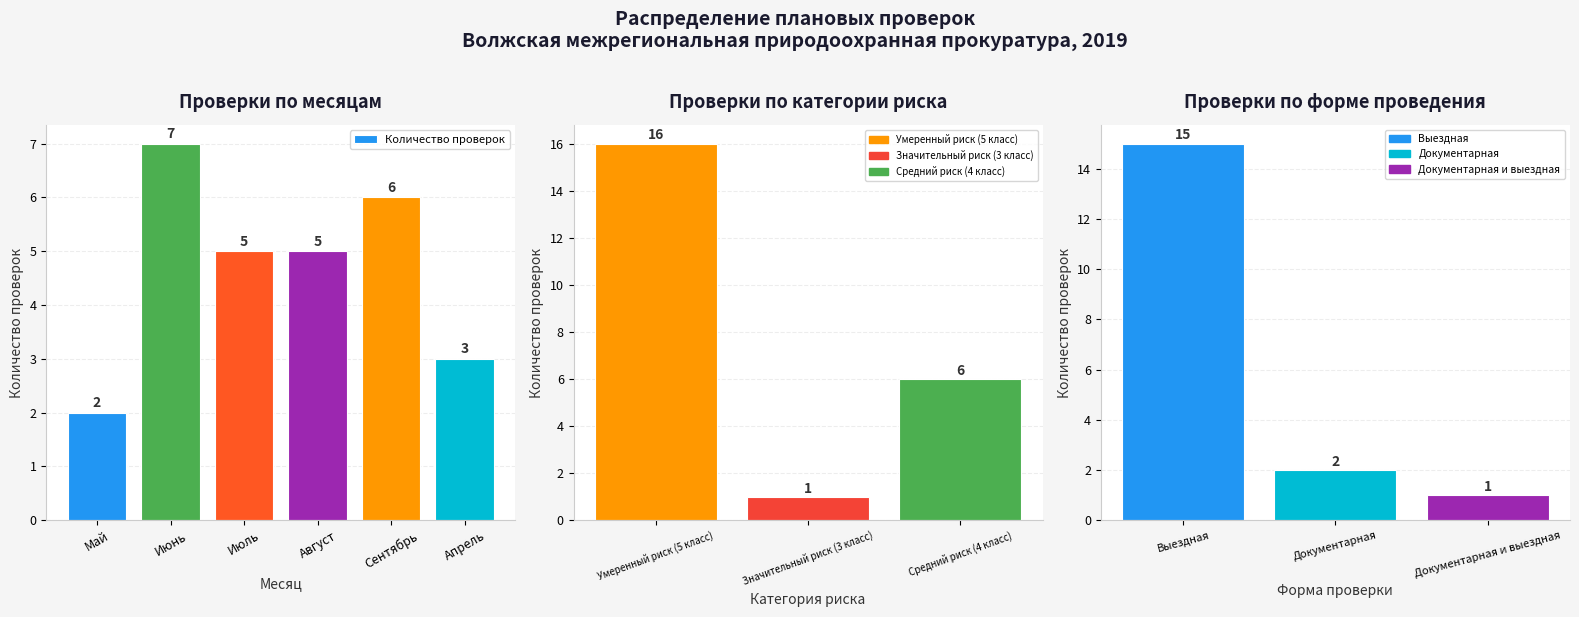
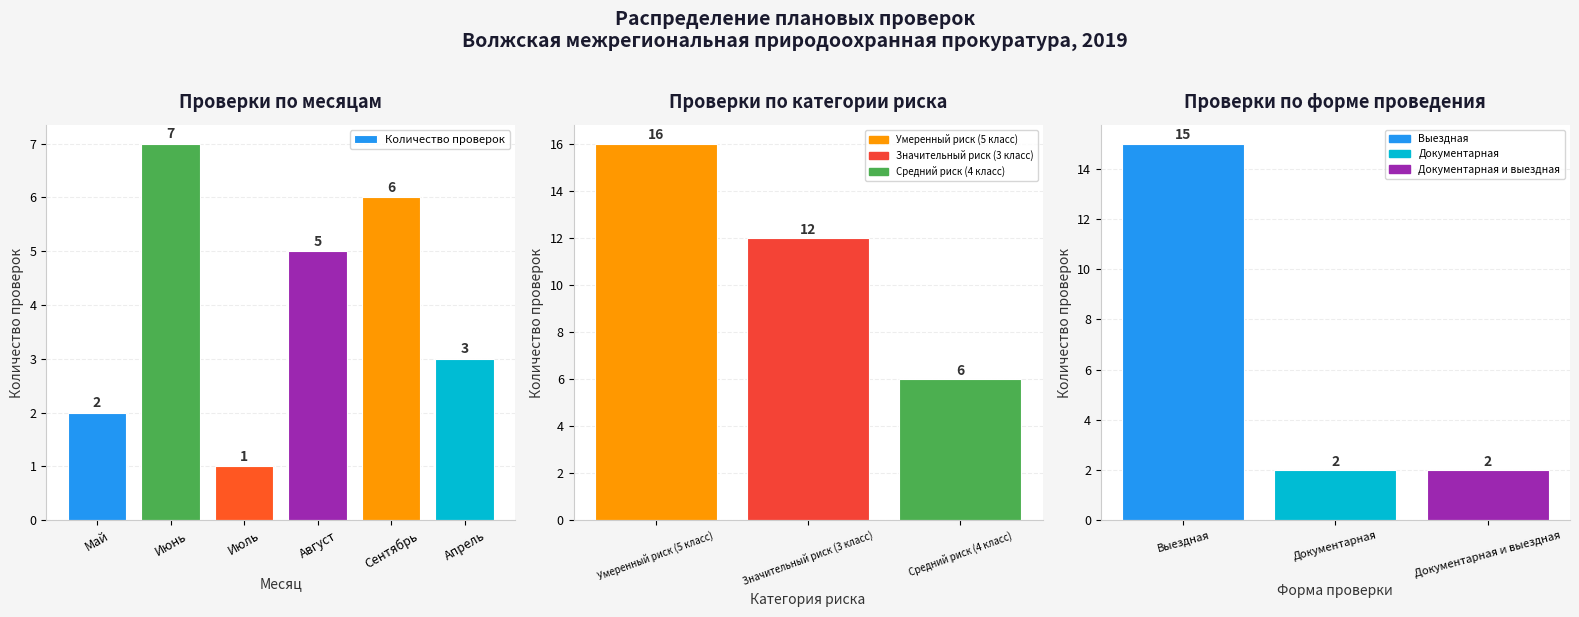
Проверки по месяцам, Июль: 5 -> 1
Проверки по категории риска, Значительный риск (3 класс): 1 -> 12
Проверки по форме проведения, Документарная и выездная: 1 -> 2
